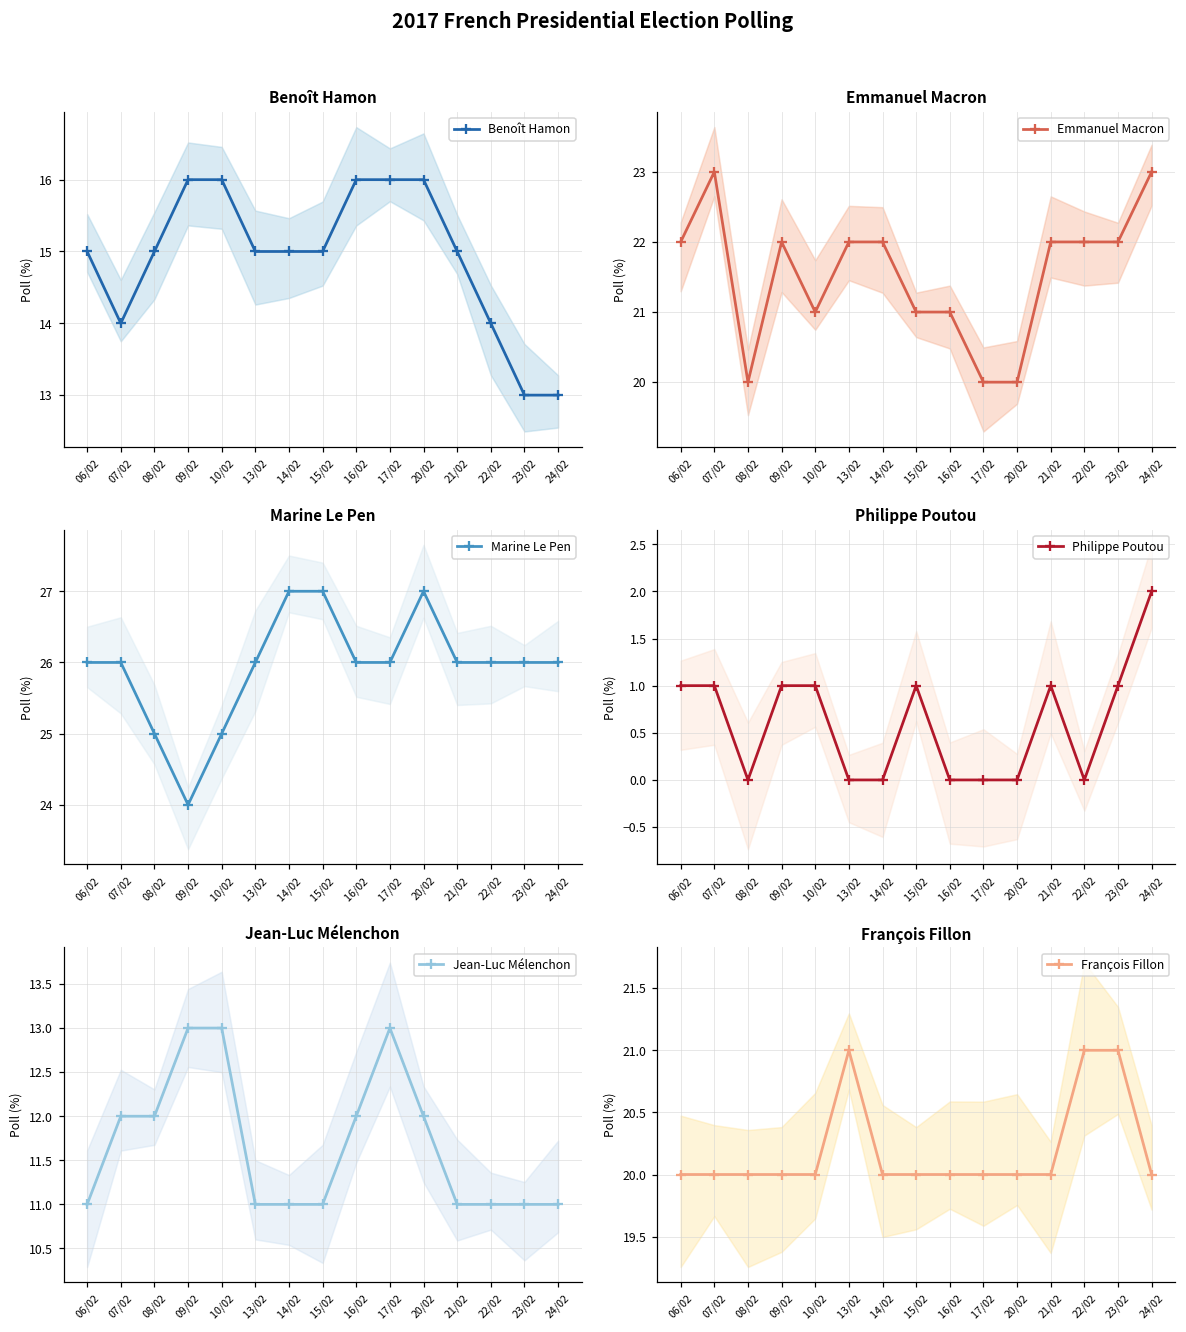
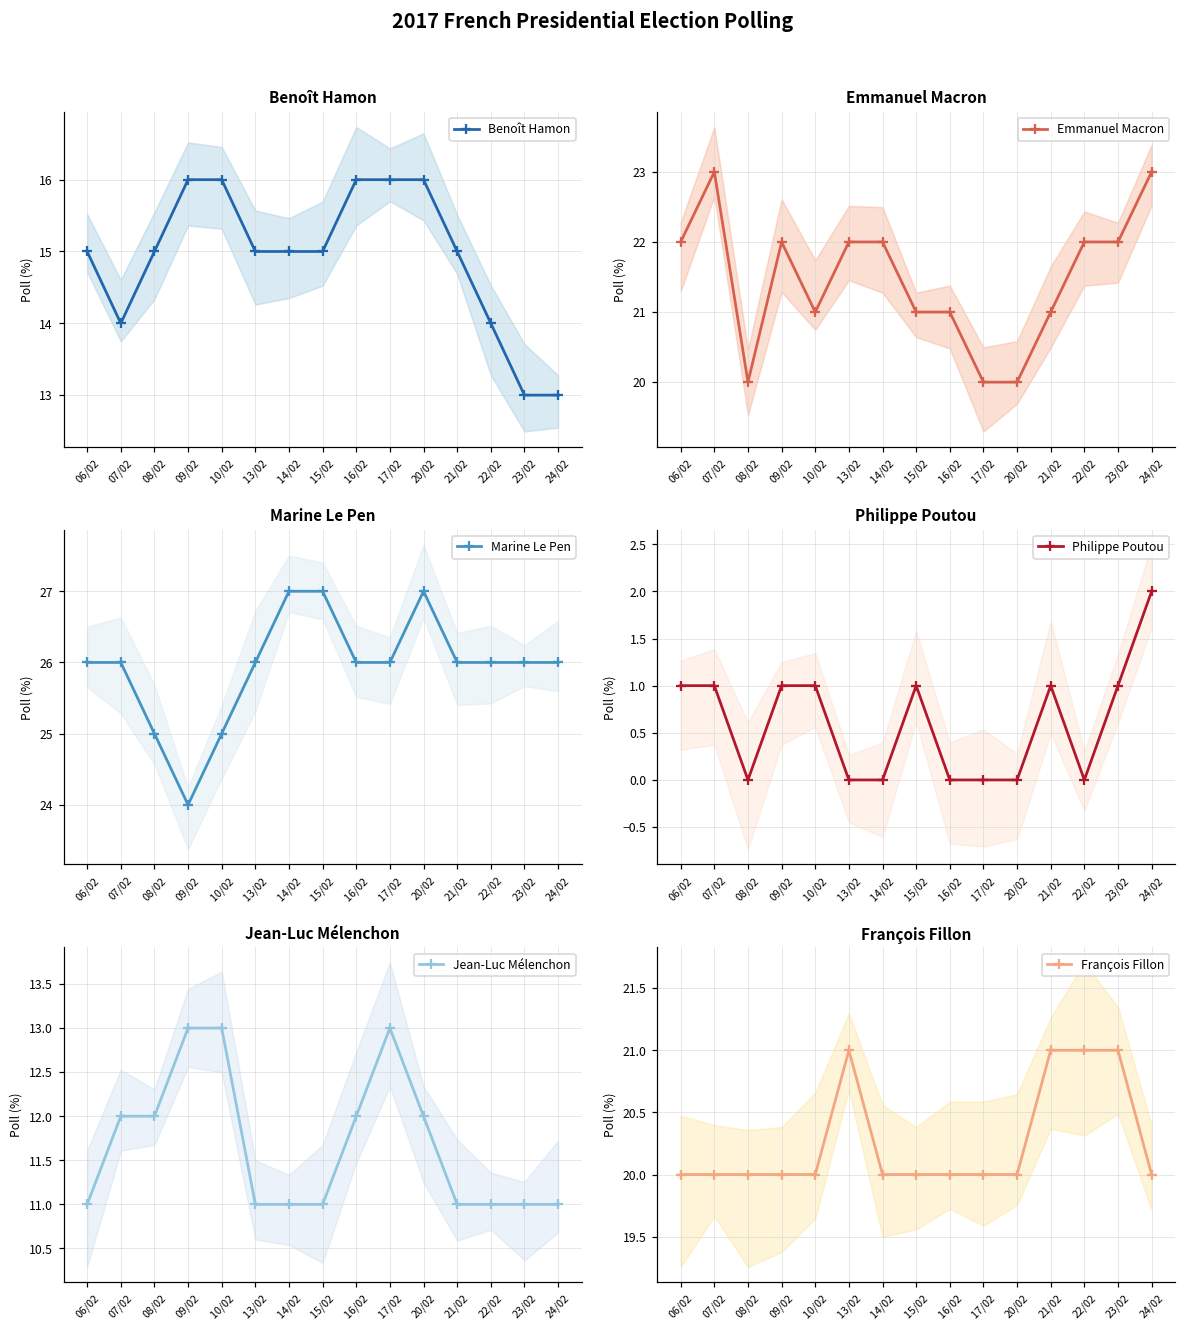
Emmanuel Macron, Emmanuel Macron, 21/02: 22 -> 21
François Fillon, François Fillon, 21/02: 20 -> 21
